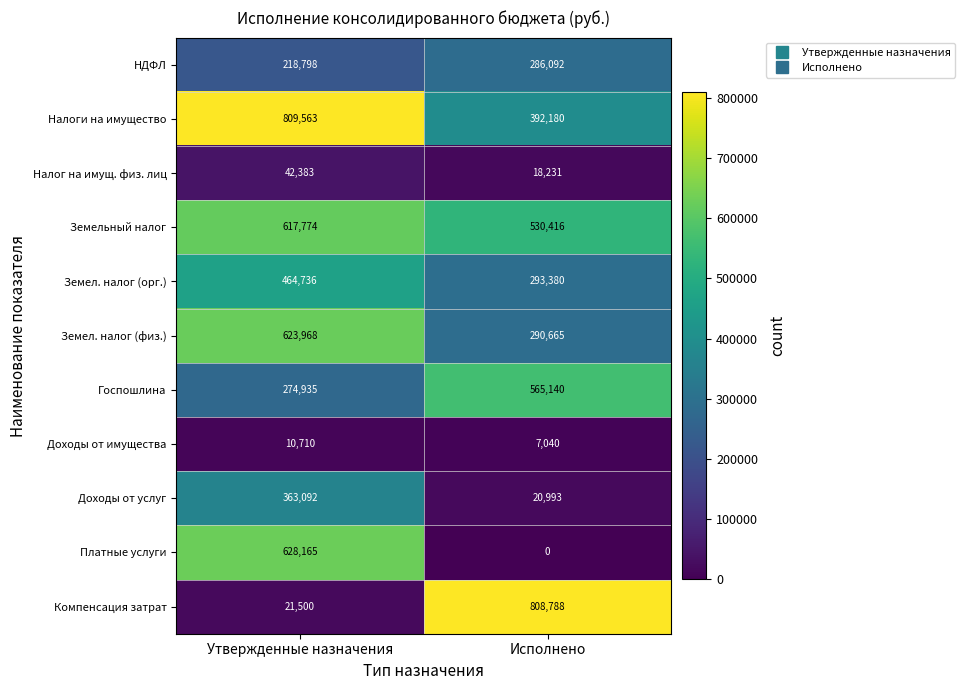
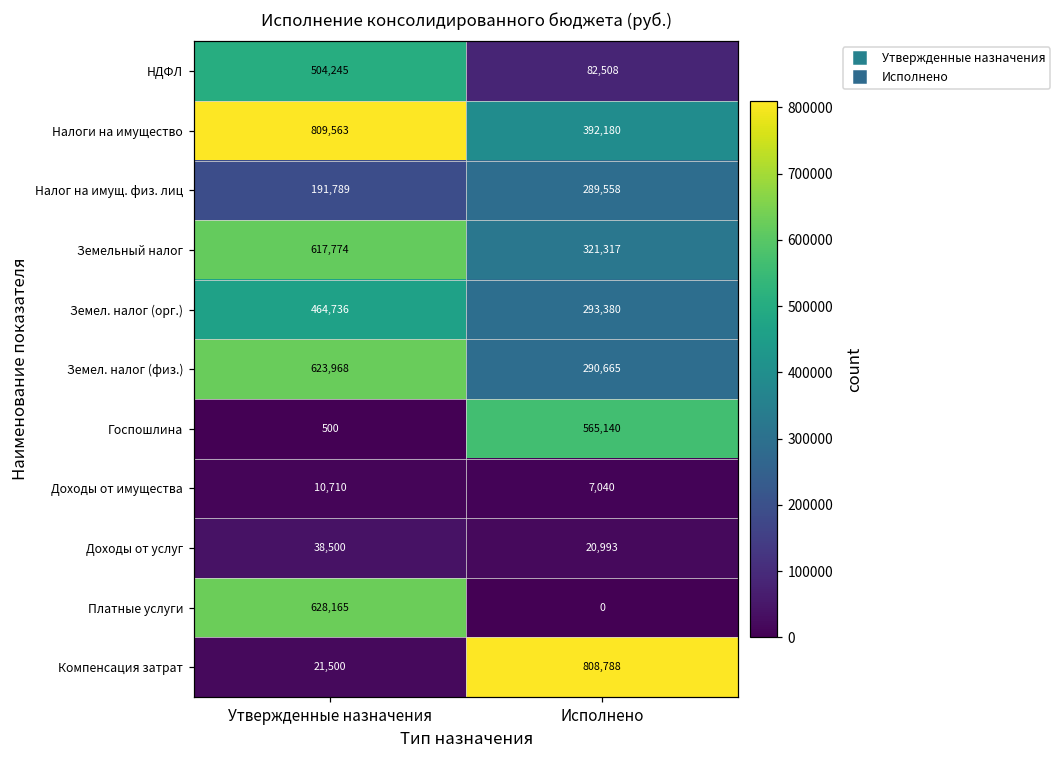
НДФЛ, Утвержденные назначения: 218,798 -> 504,245
НДФЛ, Исполнено: 286,092 -> 82,508
Налог на имущ. физ. лиц, Утвержденные назначения: 42,383 -> 191,789
Налог на имущ. физ. лиц, Исполнено: 18,231 -> 289,558
Земельный налог, Исполнено: 530,416 -> 321,317
Госпошлина, Утвержденные назначения: 274,935 -> 500
Доходы от услуг, Утвержденные назначения: 363,092 -> 38,500
